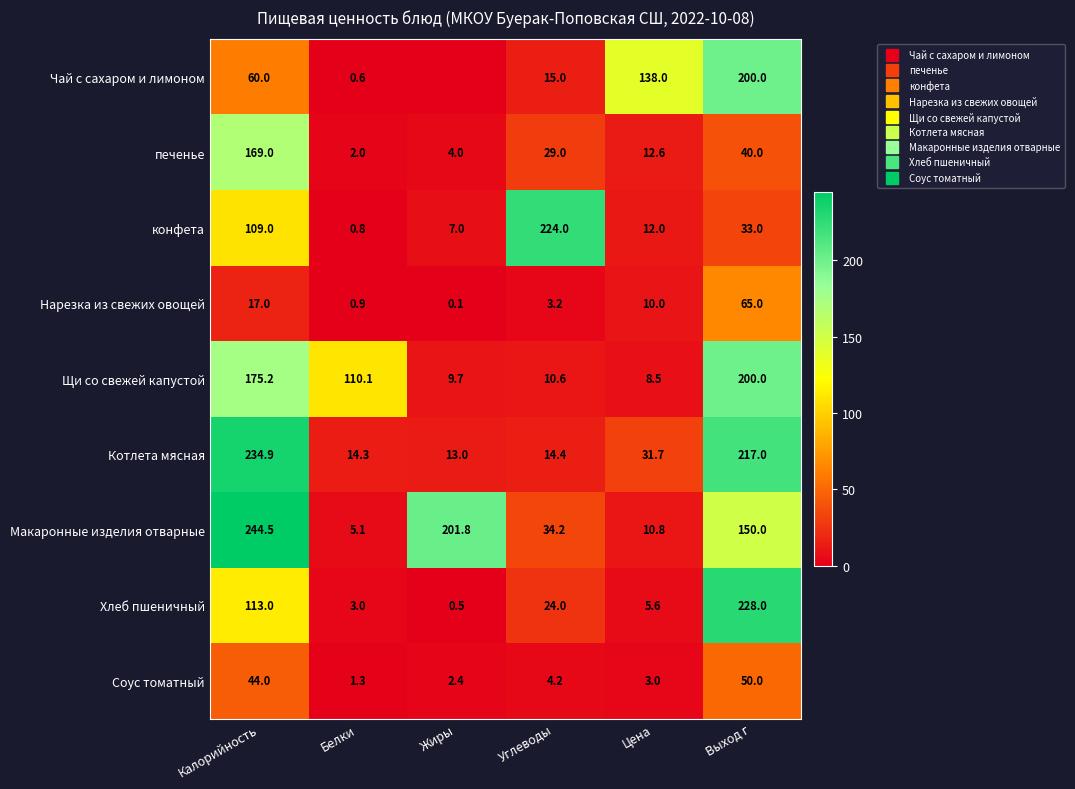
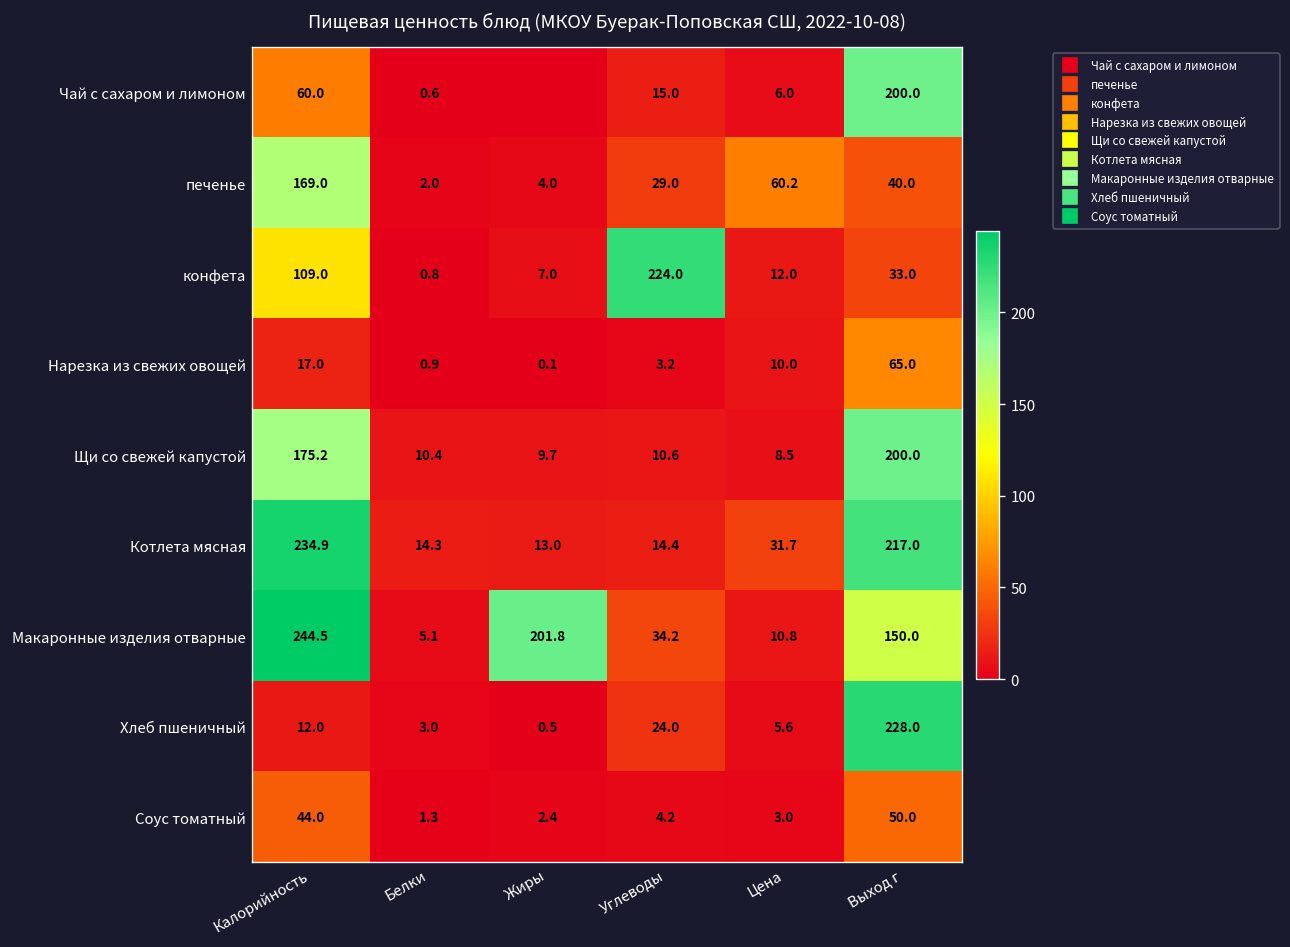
Чай с сахаром и лимоном, Цена: 138.0 -> 6.0
печенье, Цена: 12.6 -> 60.2
Щи со свежей капустой, Белки: 110.1 -> 10.4
Хлеб пшеничный, Калорийность: 113.0 -> 12.0
